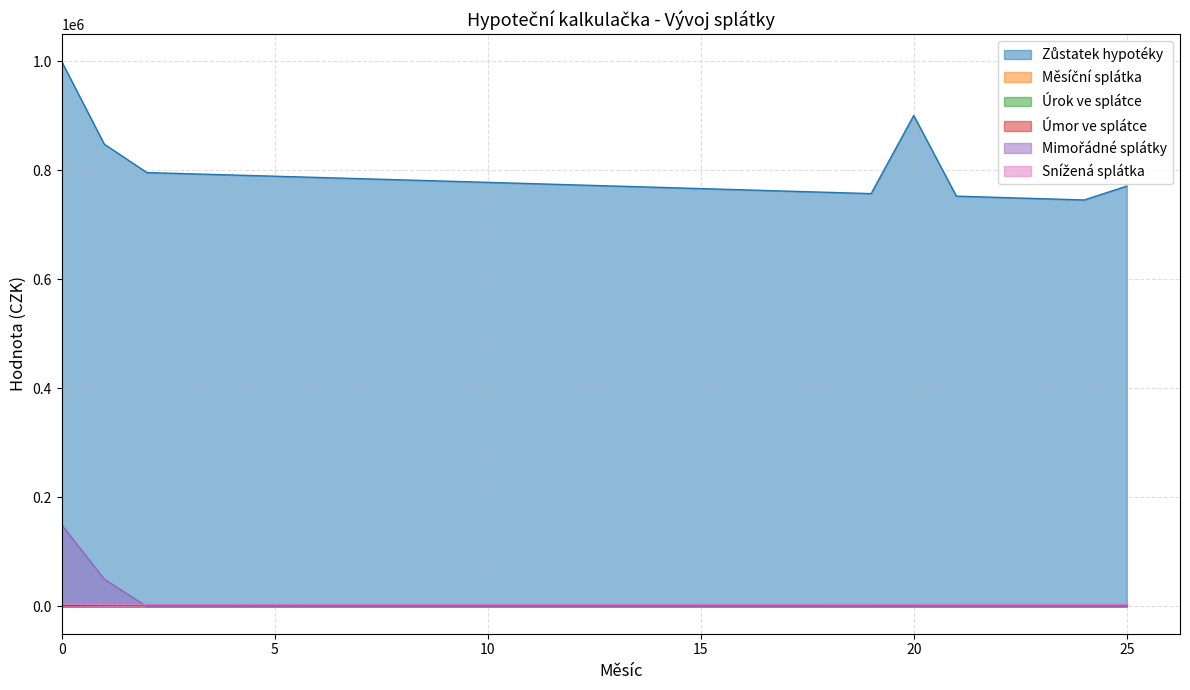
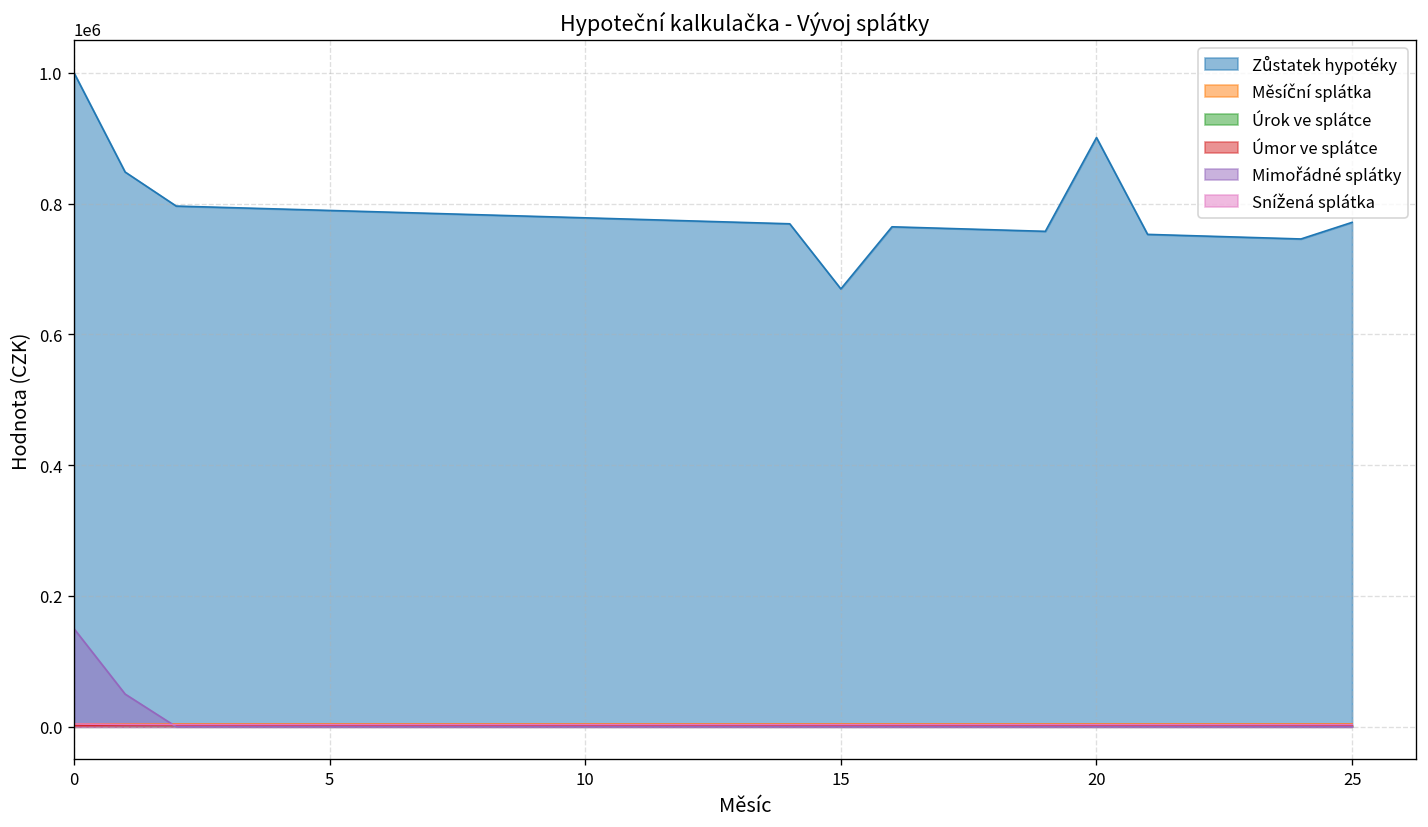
Zůstatek hypotéky, 15: 770000 -> 670000
